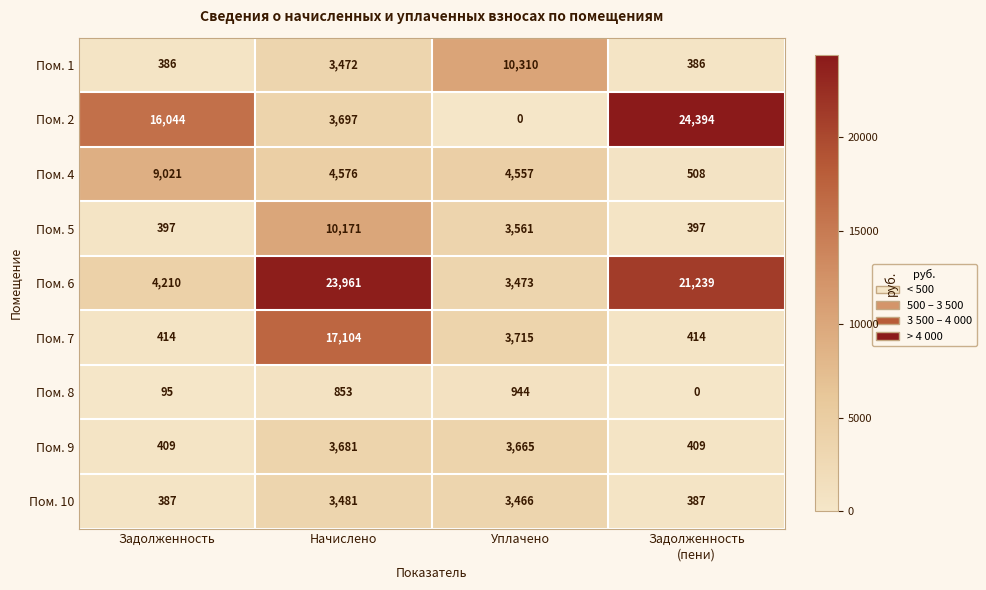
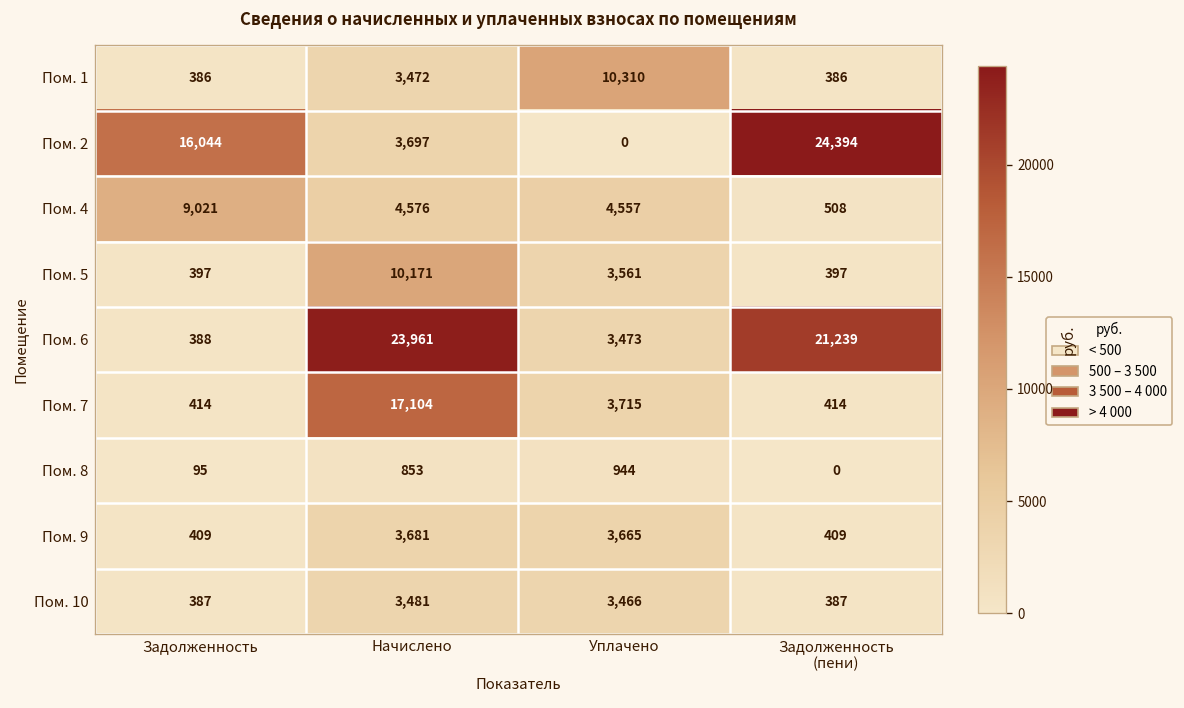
Пом. 6, Задолженность: 4,210 -> 388
